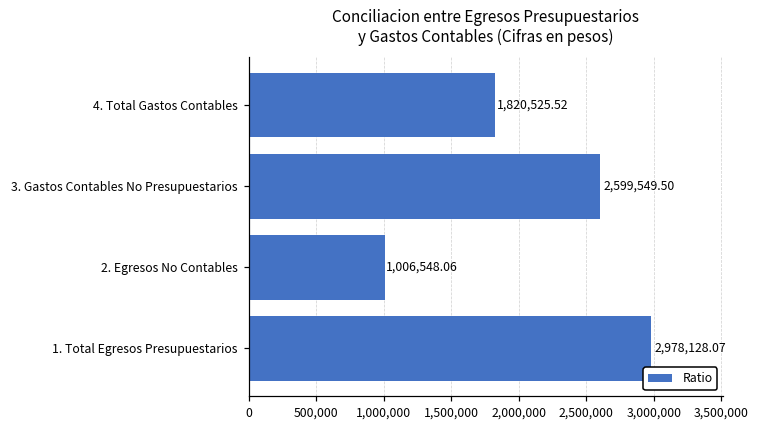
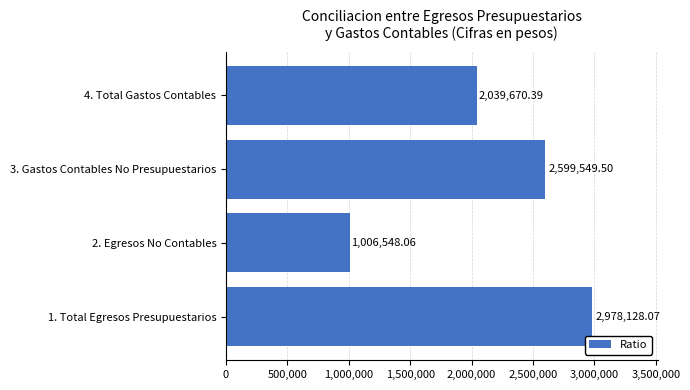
4. Total Gastos Contables: 1,820,525.52 -> 2,039,670.39
